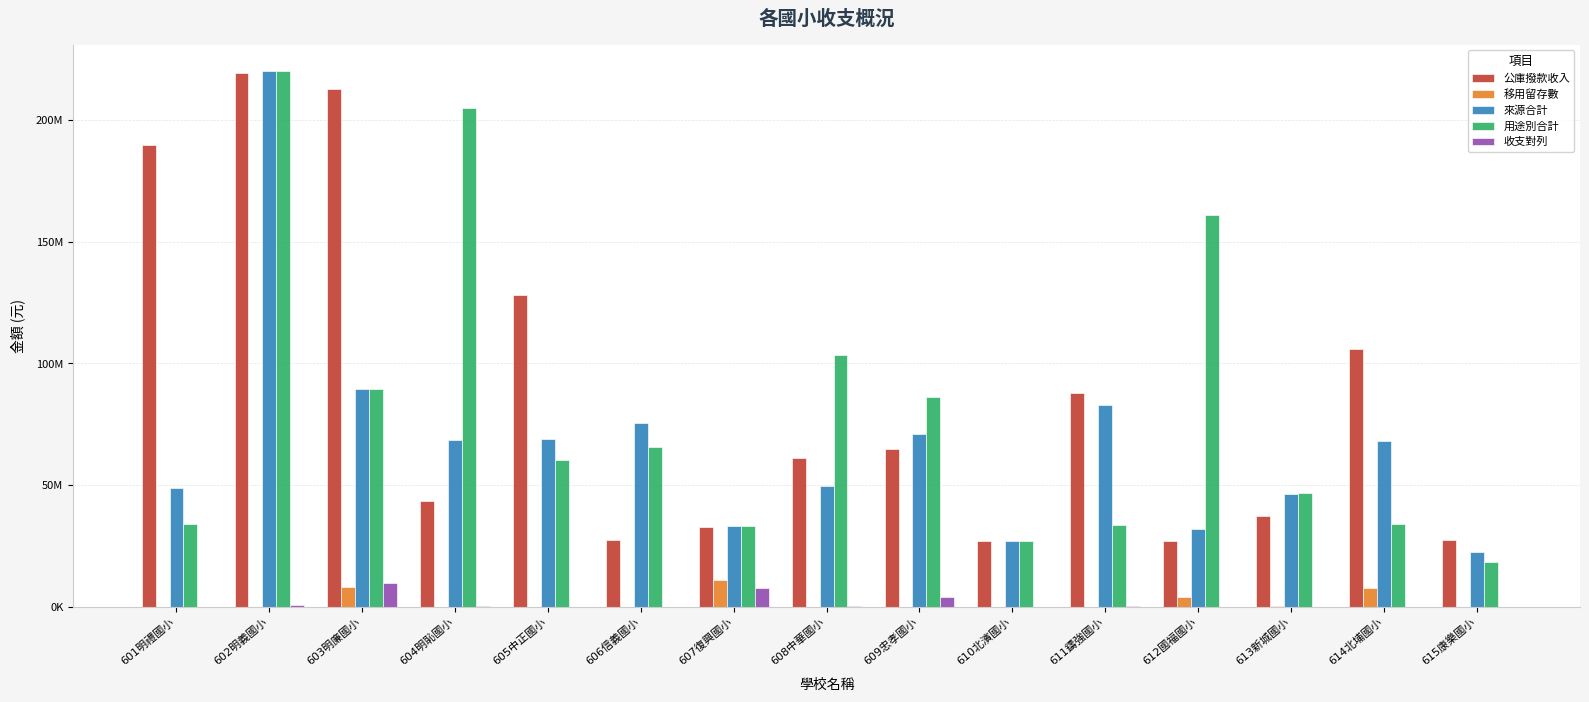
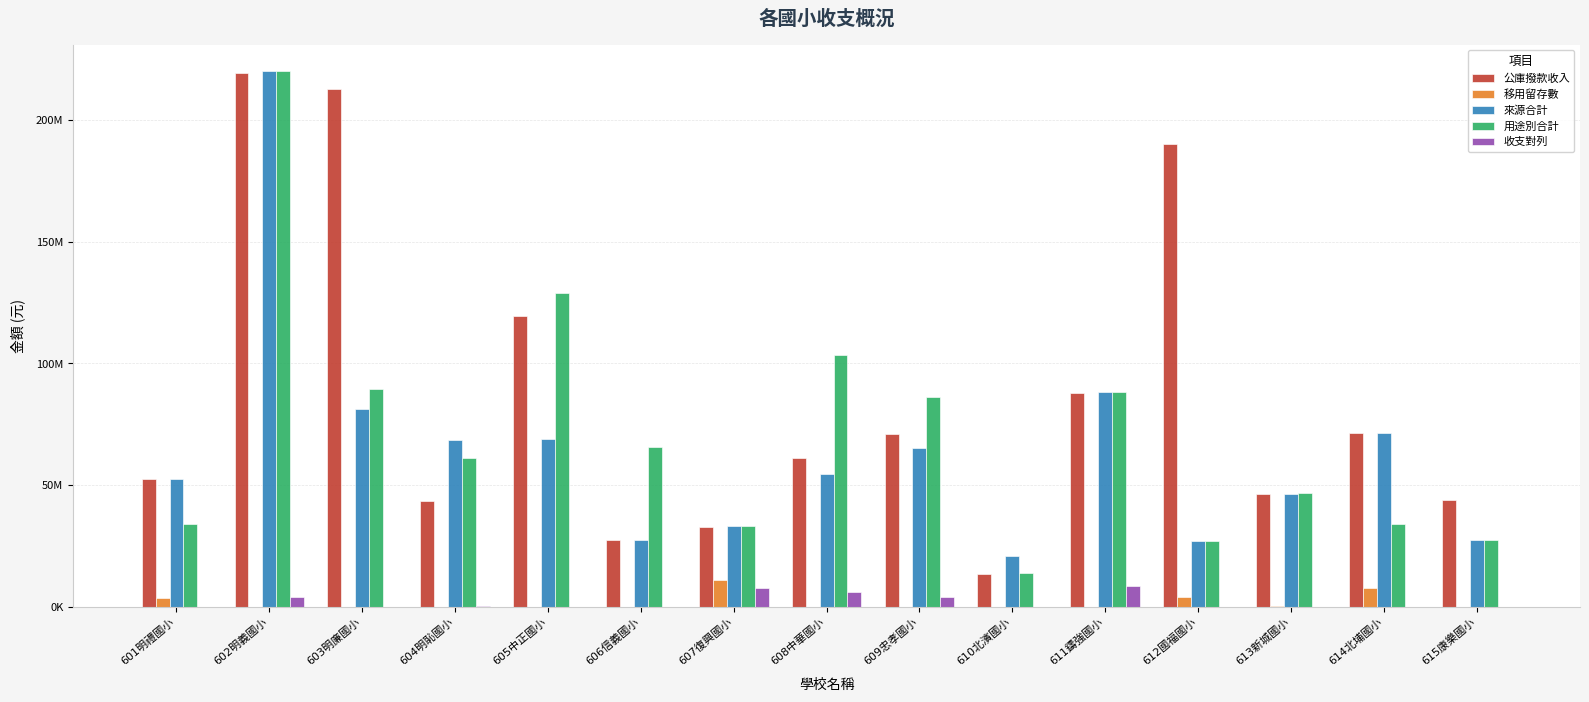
公庫撥款收入, 601明禮國小: 190000000 -> 53000000
移用留存數, 601明禮國小: 0 -> 4000000
來源合計, 601明禮國小: 49000000 -> 53000000
收支對列, 602明義國小: 1000000 -> 4000000
移用留存數, 603明廉國小: 8000000 -> 0
來源合計, 603明廉國小: 89000000 -> 81000000
收支對列, 603明廉國小: 10000000 -> 0
用途別合計, 604明恥國小: 205000000 -> 61000000
公庫撥款收入, 605中正國小: 128000000 -> 119000000
用途別合計, 605中正國小: 60000000 -> 129000000
來源合計, 606信義國小: 76000000 -> 28000000
來源合計, 608中華國小: 50000000 -> 55000000
收支對列, 608中華國小: 0 -> 6000000
公庫撥款收入, 609忠孝國小: 65000000 -> 71000000
來源合計, 609忠孝國小: 71000000 -> 65000000
公庫撥款收入, 610北濱國小: 27000000 -> 13000000
來源合計, 610北濱國小: 27000000 -> 21000000
用途別合計, 610北濱國小: 27000000 -> 14000000
來源合計, 611鑄強國小: 83000000 -> 88000000
用途別合計, 611鑄強國小: 34000000 -> 88000000
收支對列, 611鑄強國小: 0 -> 9000000
公庫撥款收入, 612國福國小: 27000000 -> 190000000
來源合計, 612國福國小: 32000000 -> 27000000
用途別合計, 612國福國小: 161000000 -> 27000000
公庫撥款收入, 613新城國小: 37000000 -> 46000000
公庫撥款收入, 614北埔國小: 106000000 -> 72000000
來源合計, 614北埔國小: 68000000 -> 72000000
公庫撥款收入, 615康樂國小: 27000000 -> 44000000
來源合計, 615康樂國小: 23000000 -> 27000000
用途別合計, 615康樂國小: 18000000 -> 27000000
